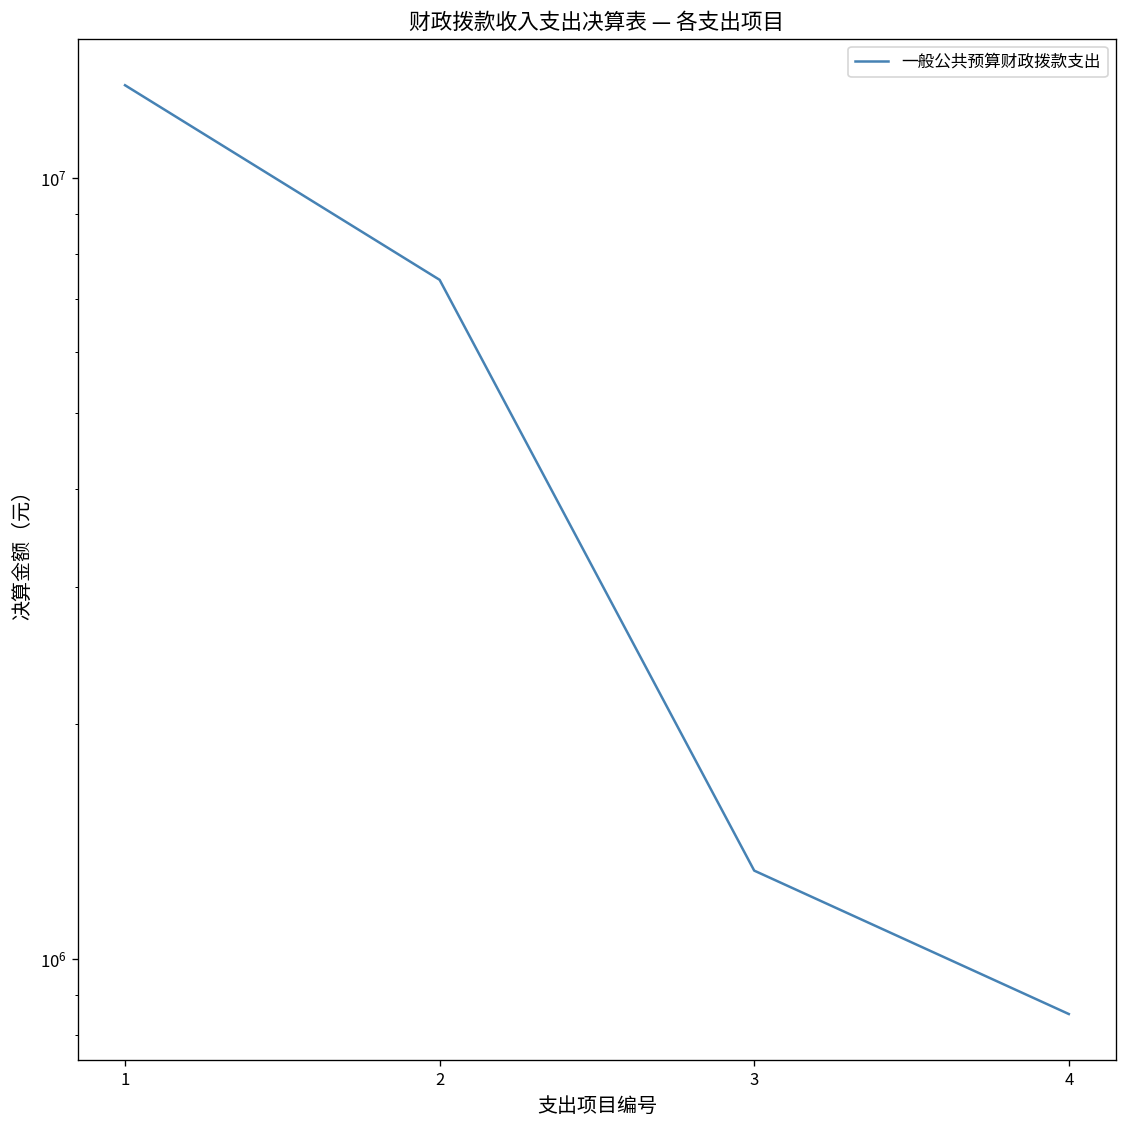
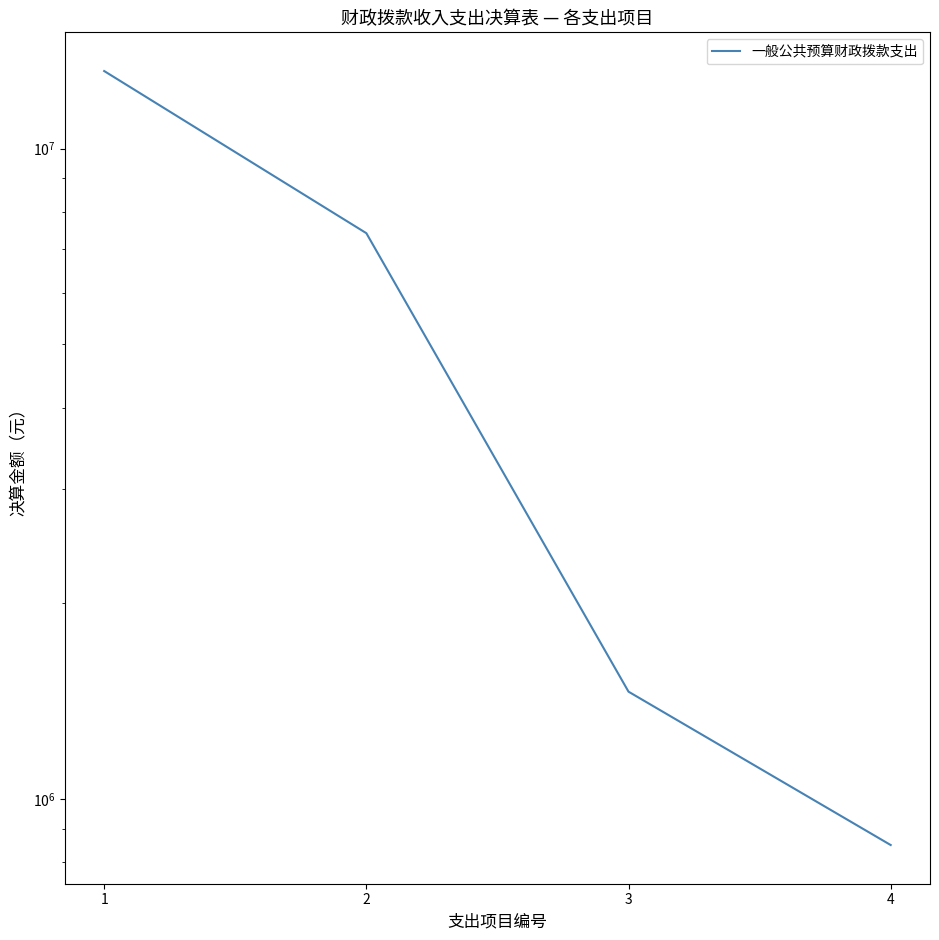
3: 1300000 -> 1460000
